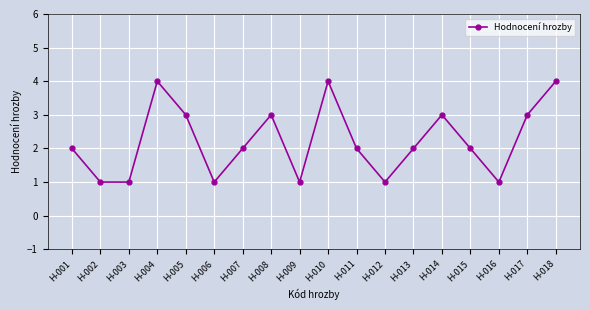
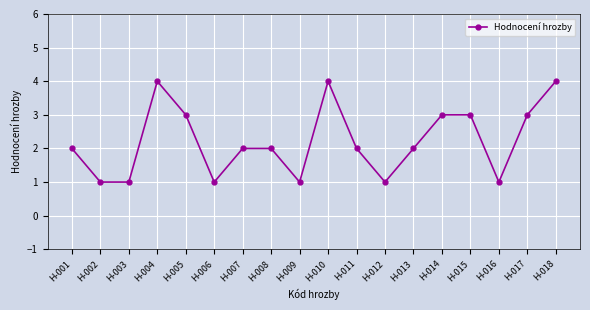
H-008: 3 -> 2
H-015: 2 -> 3
